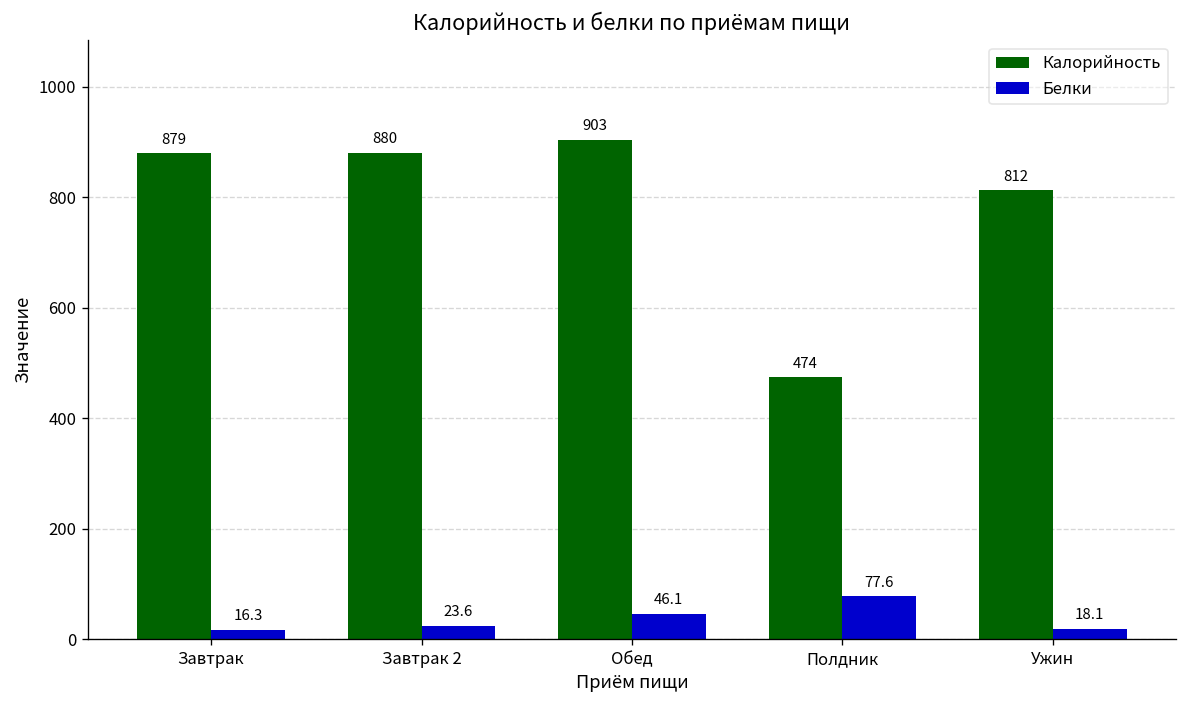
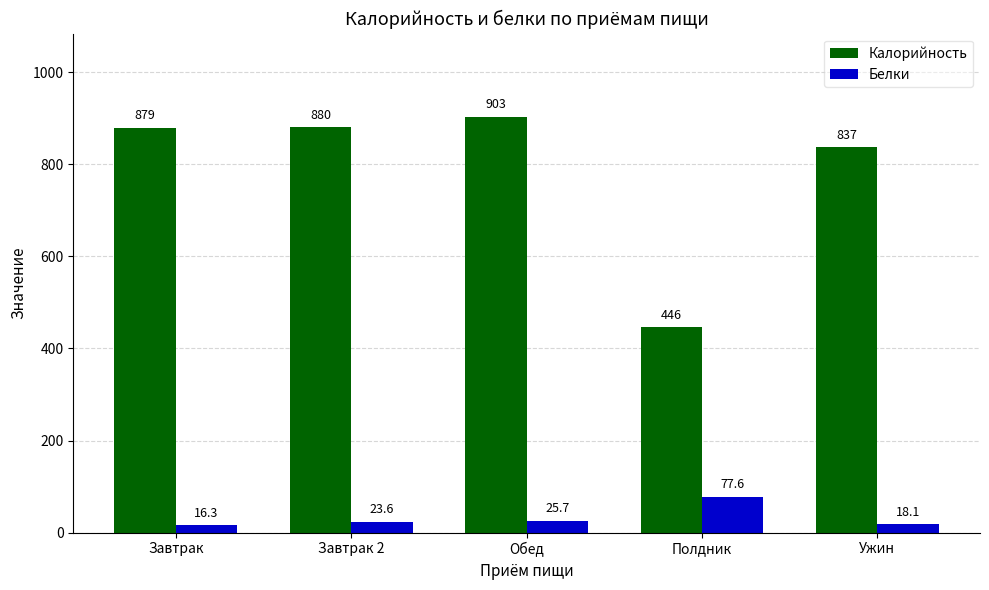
Белки, Обед: 46.1 -> 25.7
Калорийность, Полдник: 474 -> 446
Калорийность, Ужин: 812 -> 837
